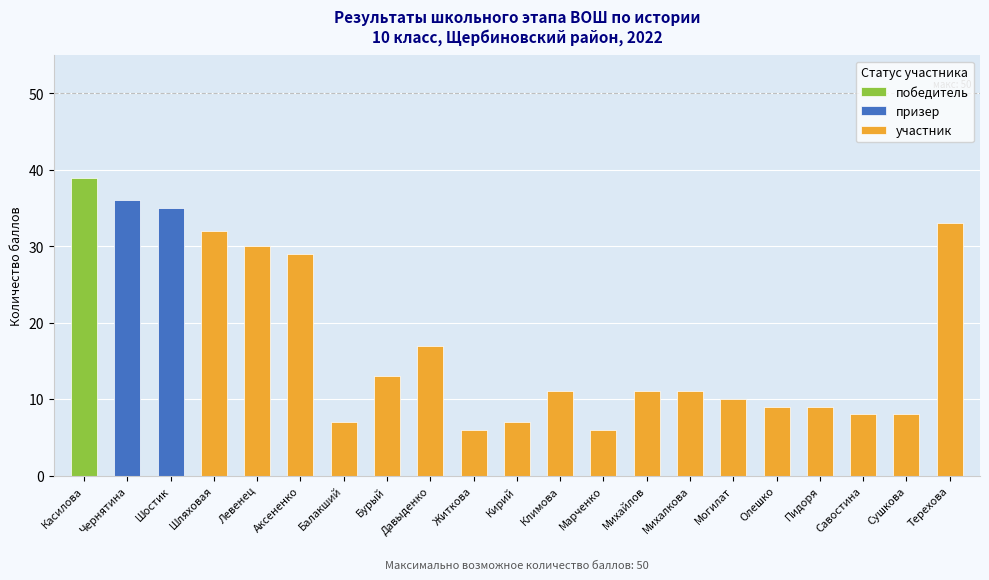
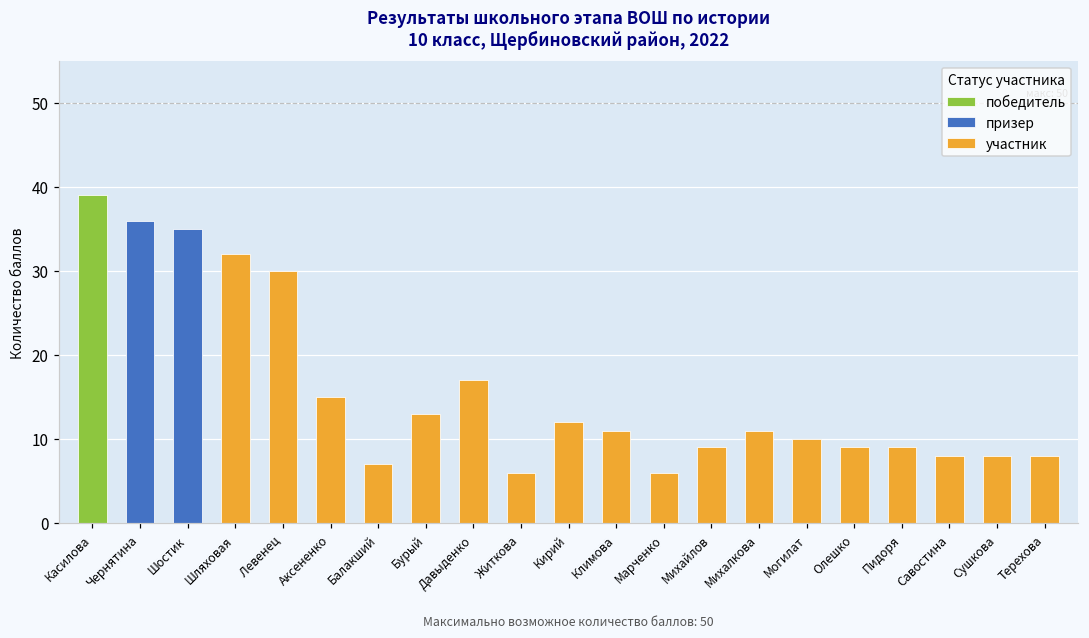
Аксененко: 29 -> 15
Кирий: 7 -> 12
Михайлов: 11 -> 9
Терехова: 33 -> 8
